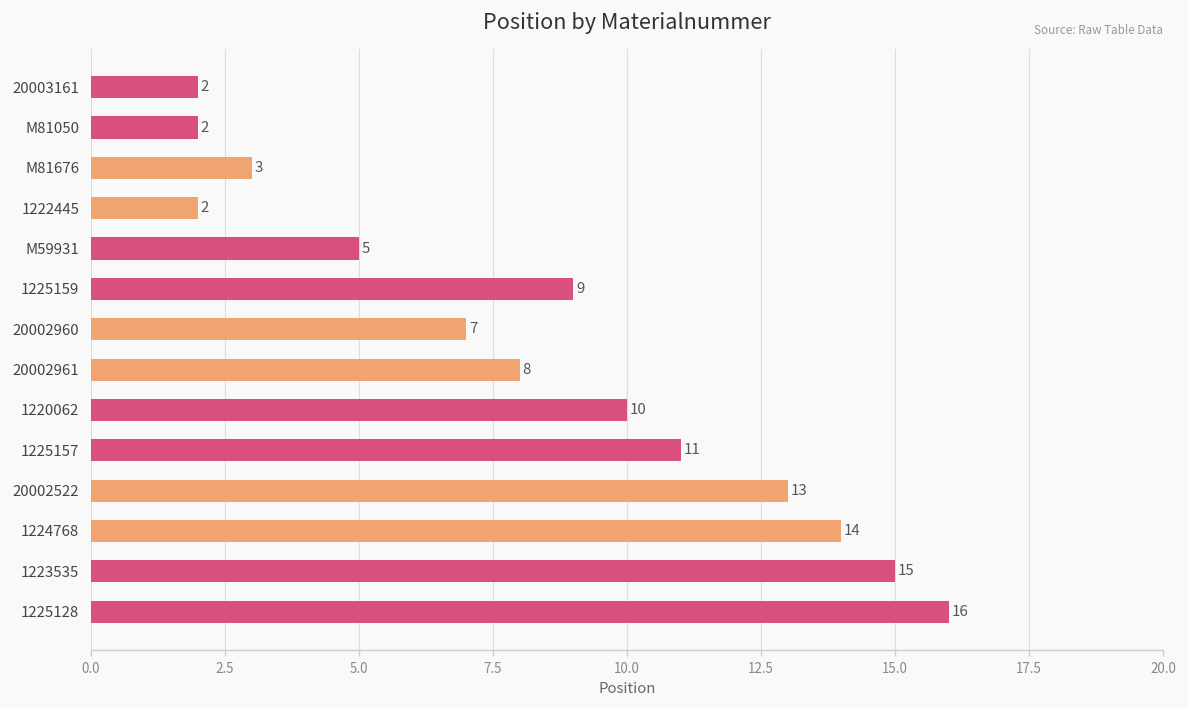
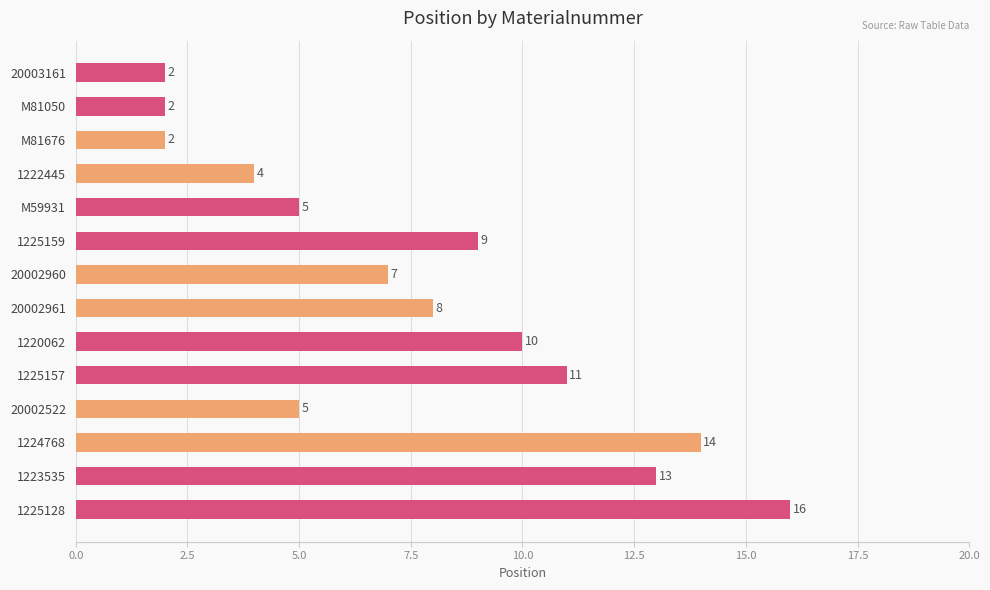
M81676: 3 -> 2
1222445: 2 -> 4
20002522: 13 -> 5
1223535: 15 -> 13
